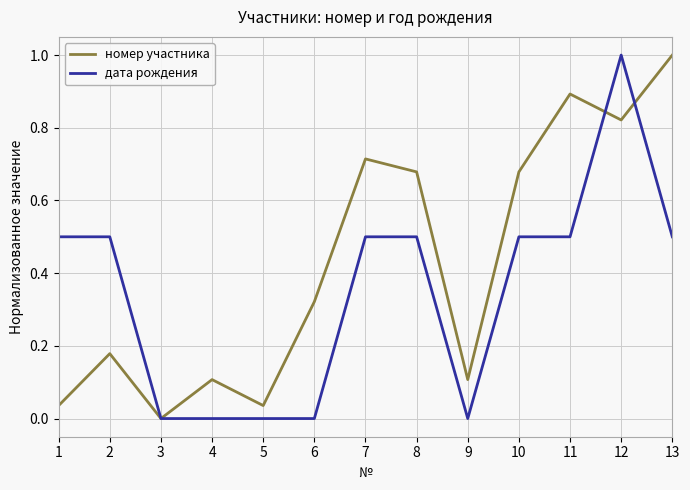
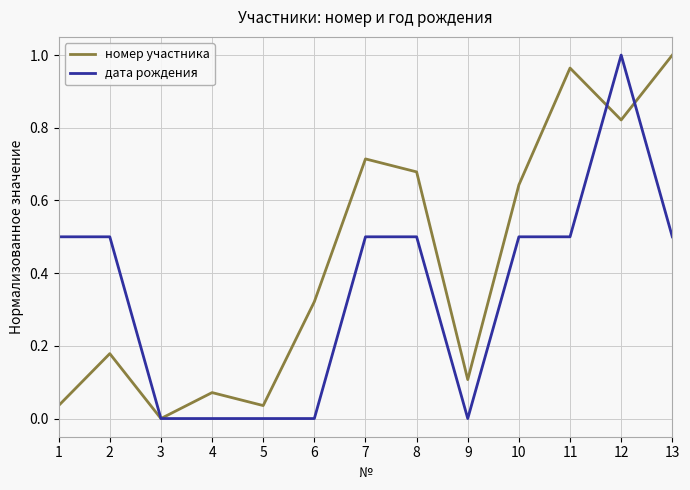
номер участника, 4: 0.11 -> 0.07
номер участника, 10: 0.68 -> 0.64
номер участника, 11: 0.89 -> 0.96
